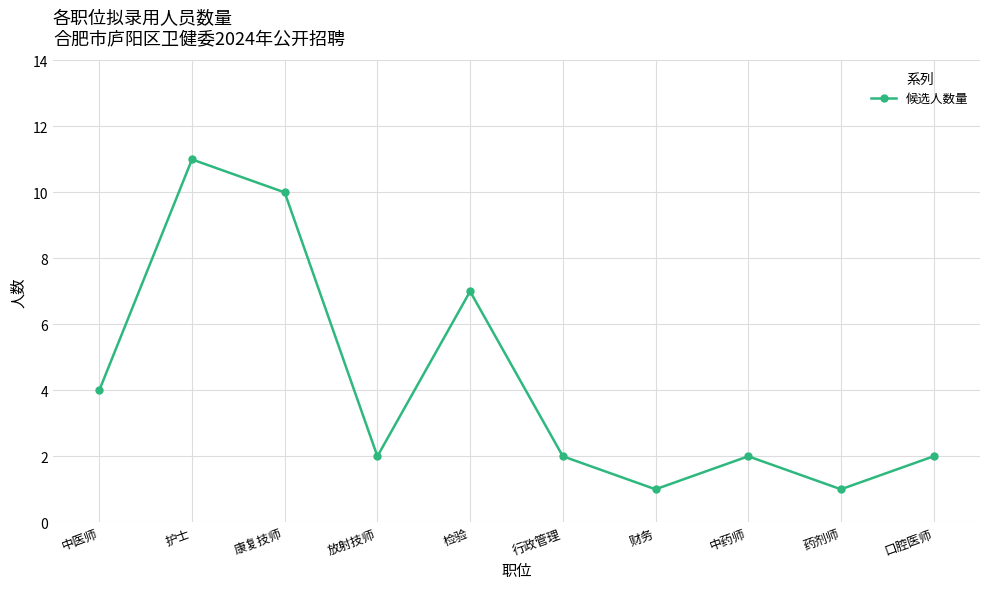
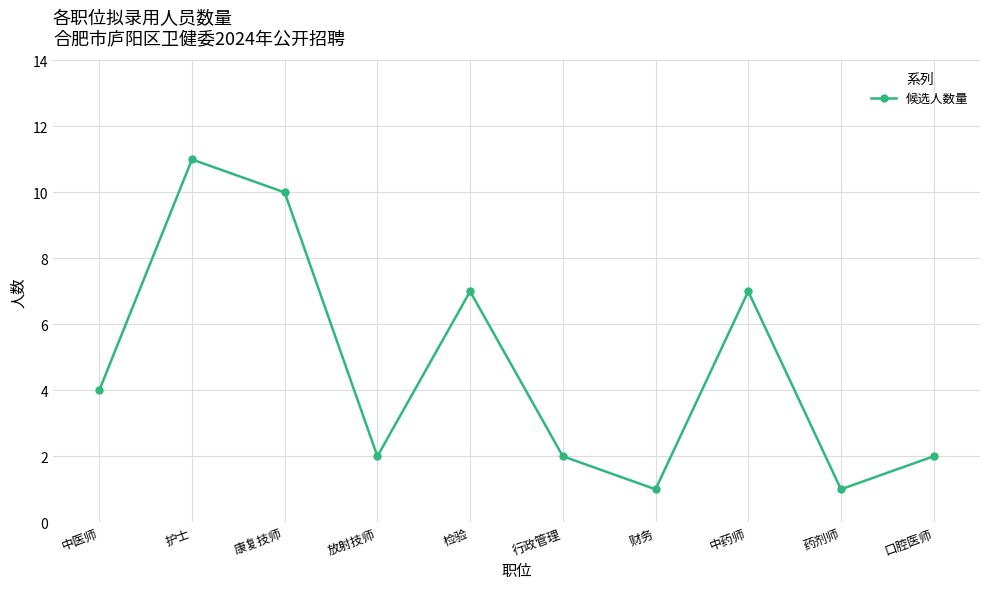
中药师: 2 -> 7
